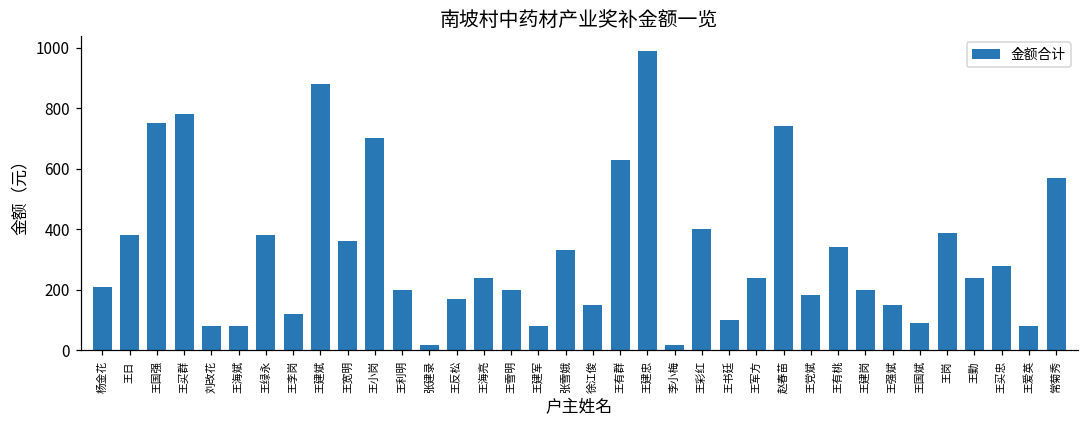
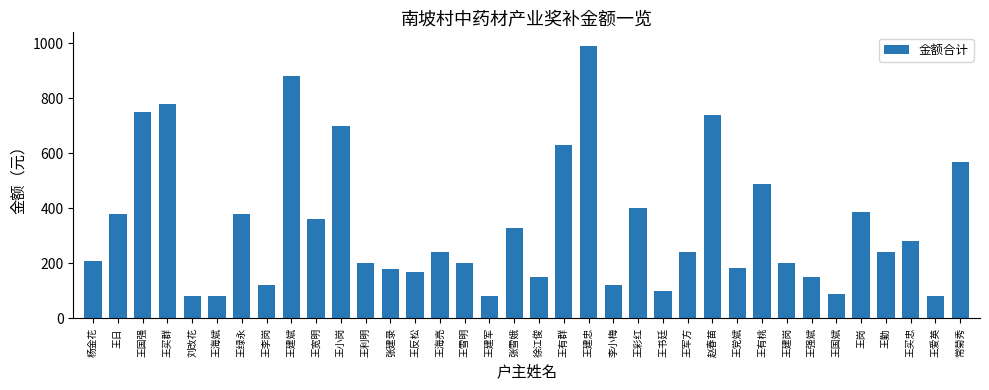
张建录: 20 -> 180
李小梅: 20 -> 120
王有桃: 340 -> 490
